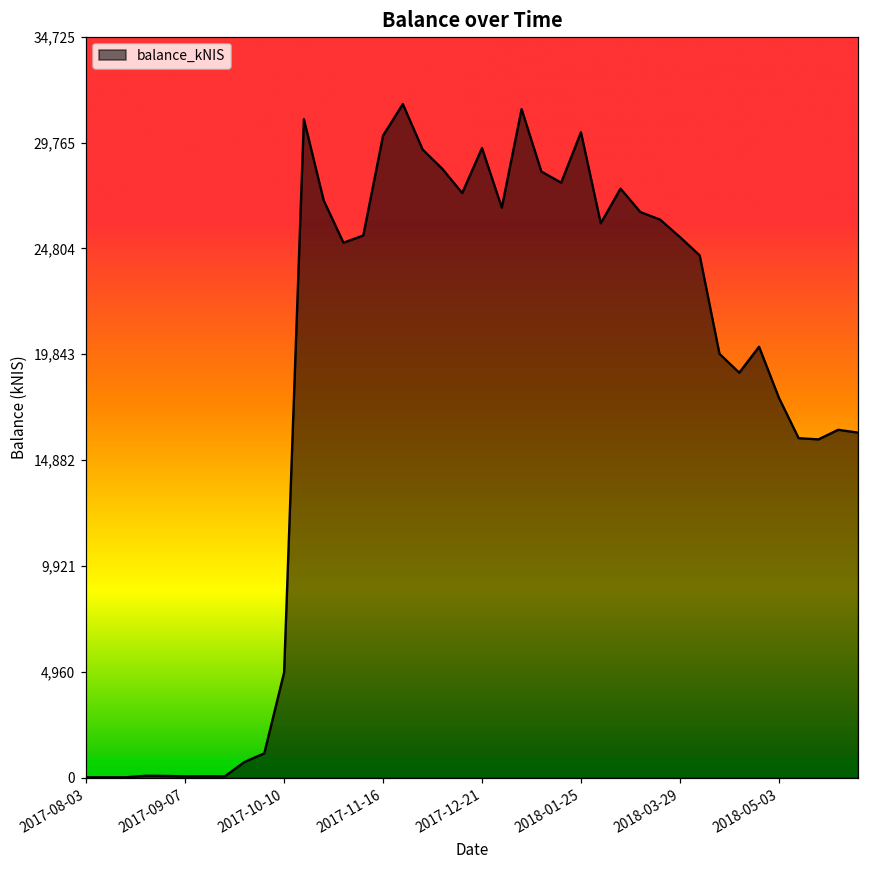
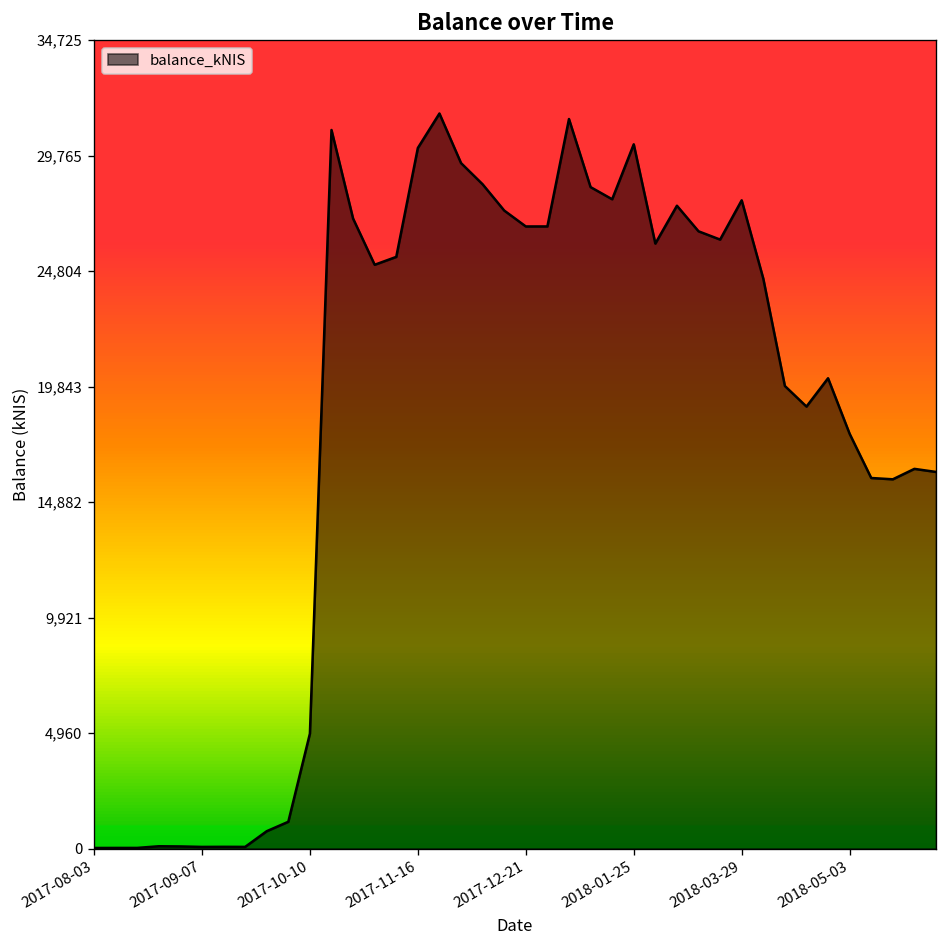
2017-12-21: 29,500 -> 26,700
2018-03-29: 25,300 -> 27,800
